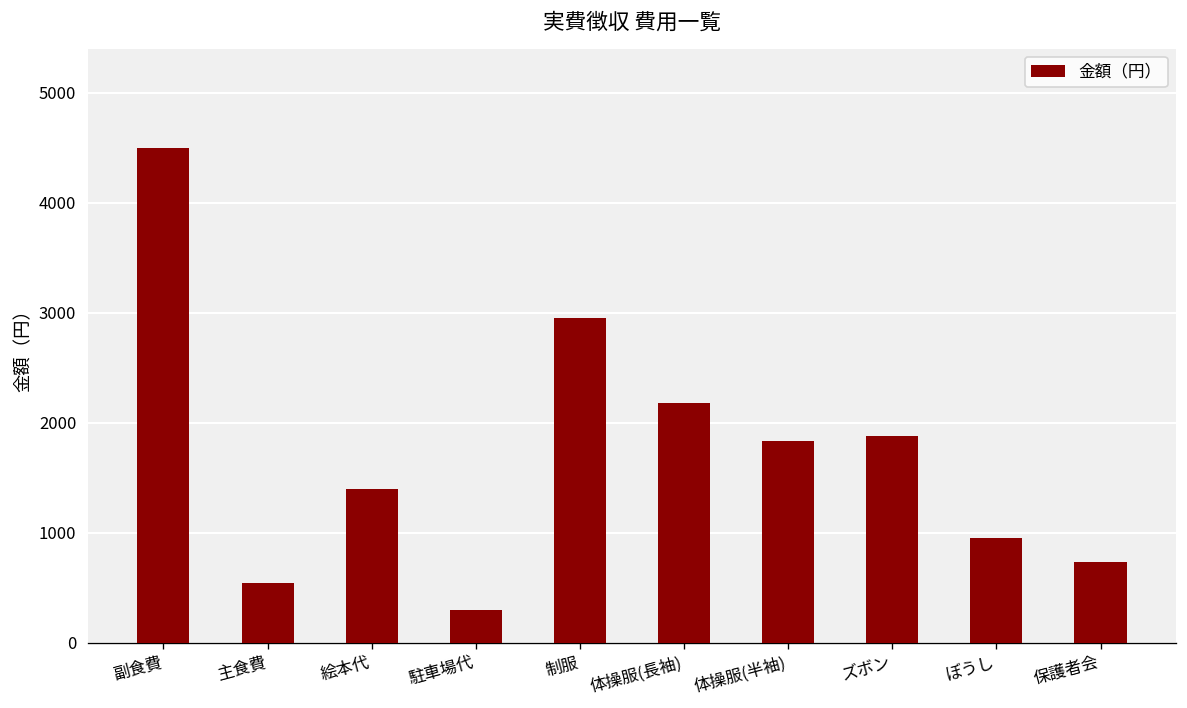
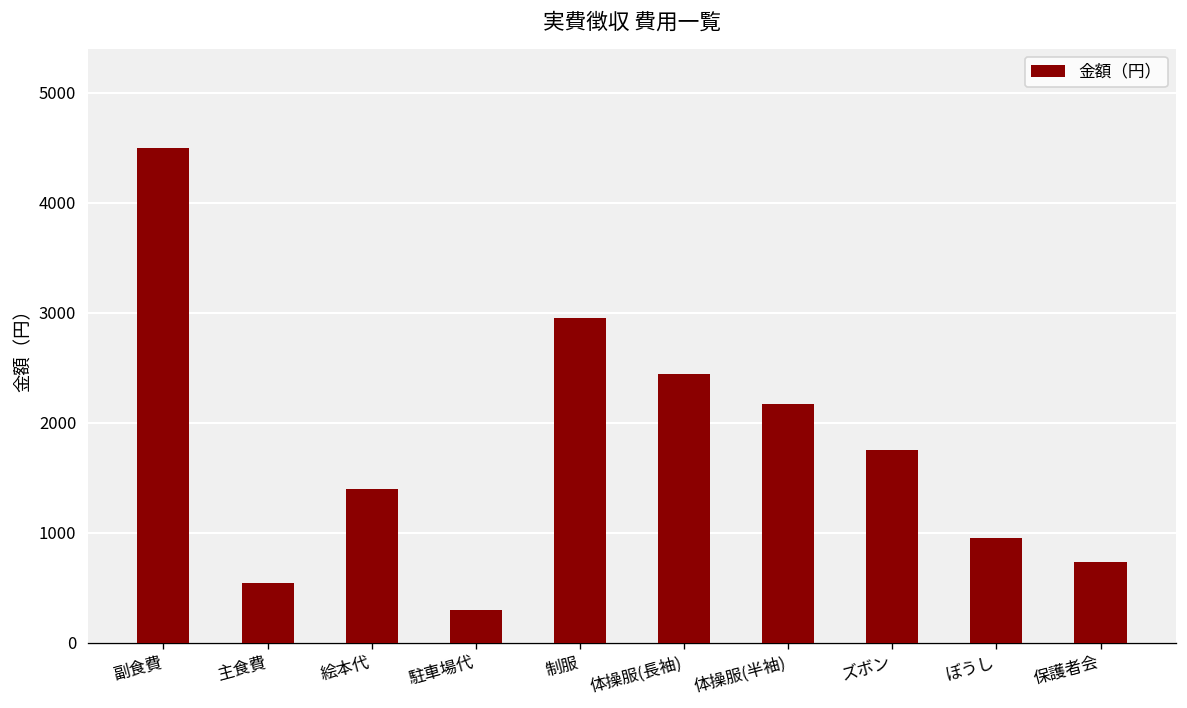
体操服(長袖): 2200 -> 2400
体操服(半袖): 1800 -> 2200
ズボン: 1900 -> 1700
